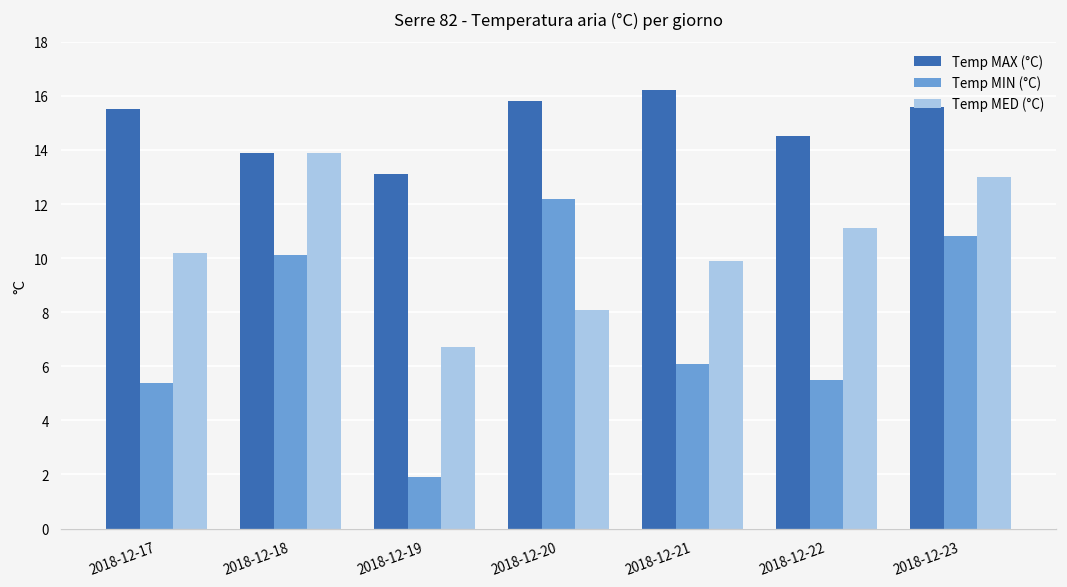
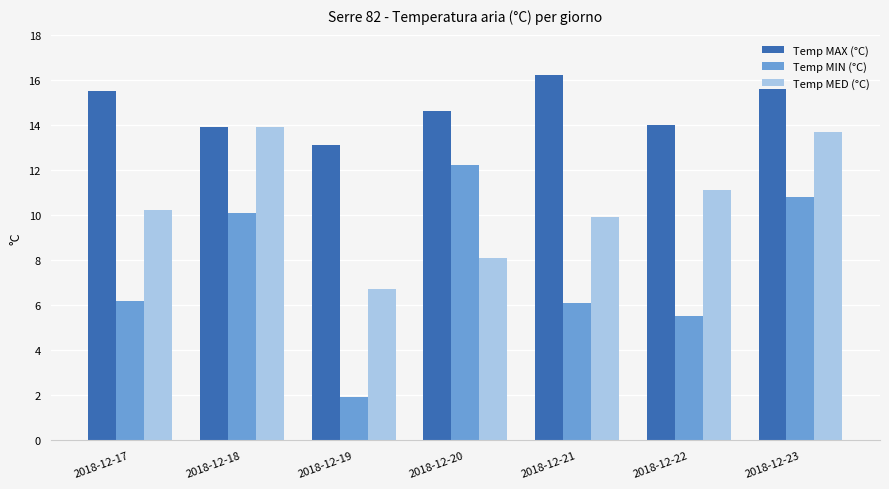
Temp MIN (°C), 2018-12-17: 5.4 -> 6.2
Temp MAX (°C), 2018-12-20: 15.8 -> 14.6
Temp MAX (°C), 2018-12-22: 14.5 -> 14.0
Temp MED (°C), 2018-12-23: 13.0 -> 13.7
